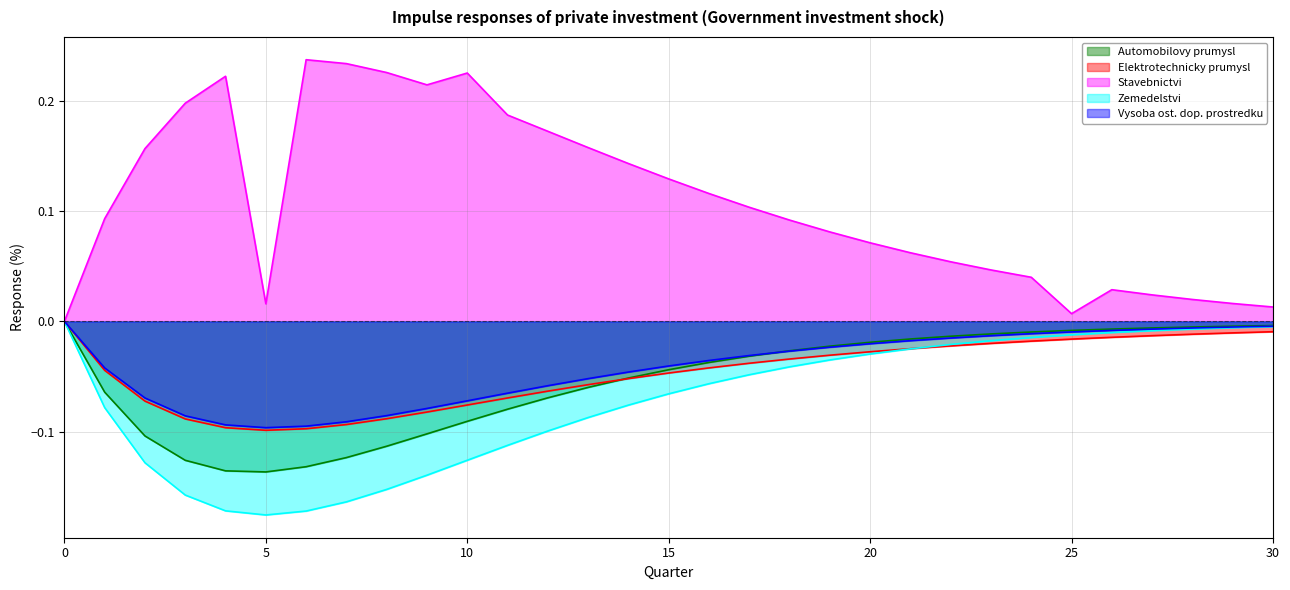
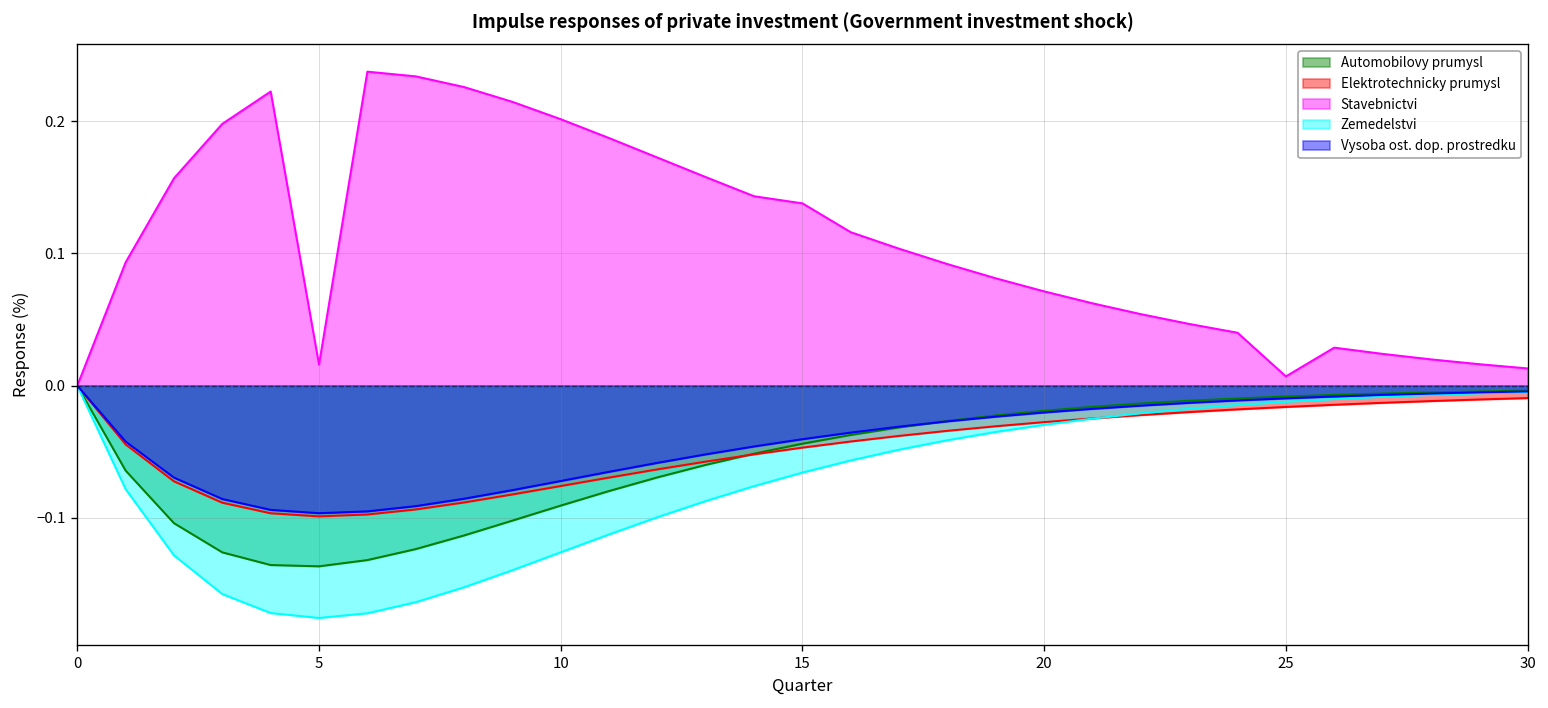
Stavebnictvi, 10: 0.225 -> 0.201
Stavebnictvi, 15: 0.129 -> 0.138
